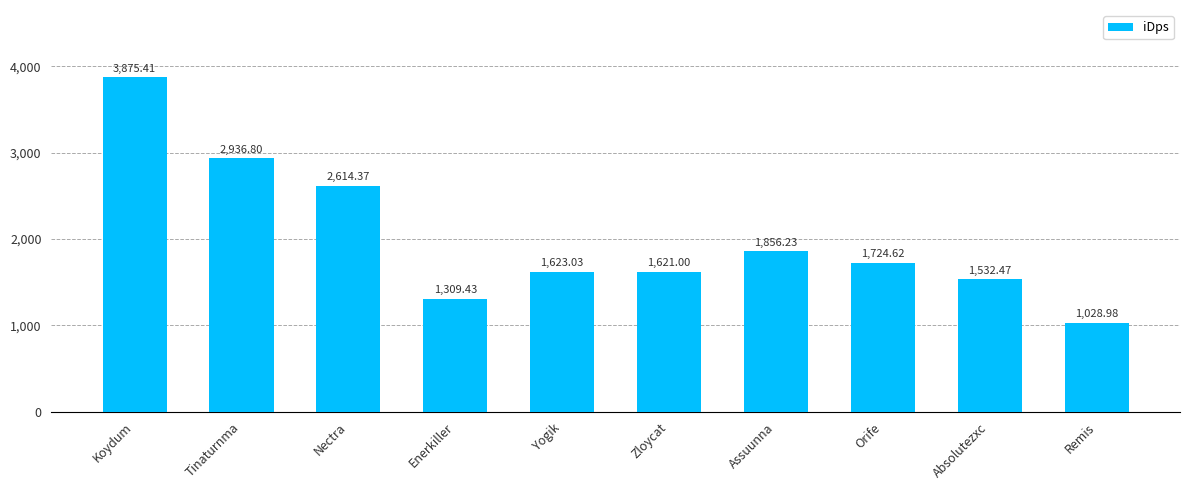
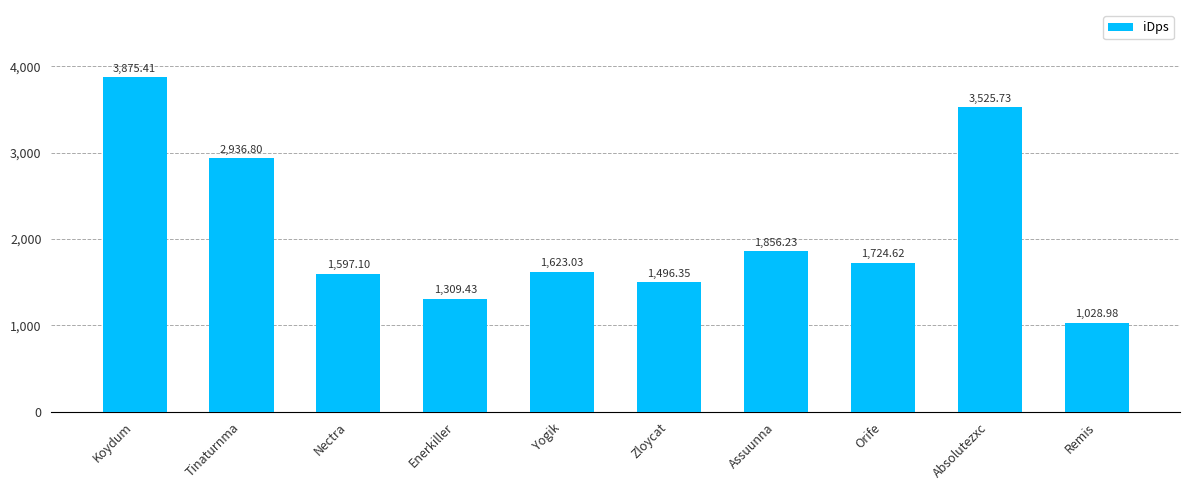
Nectra: 2,614.37 -> 1,597.10
Zloycat: 1,621.00 -> 1,496.35
Absolutezxc: 1,532.47 -> 3,525.73
